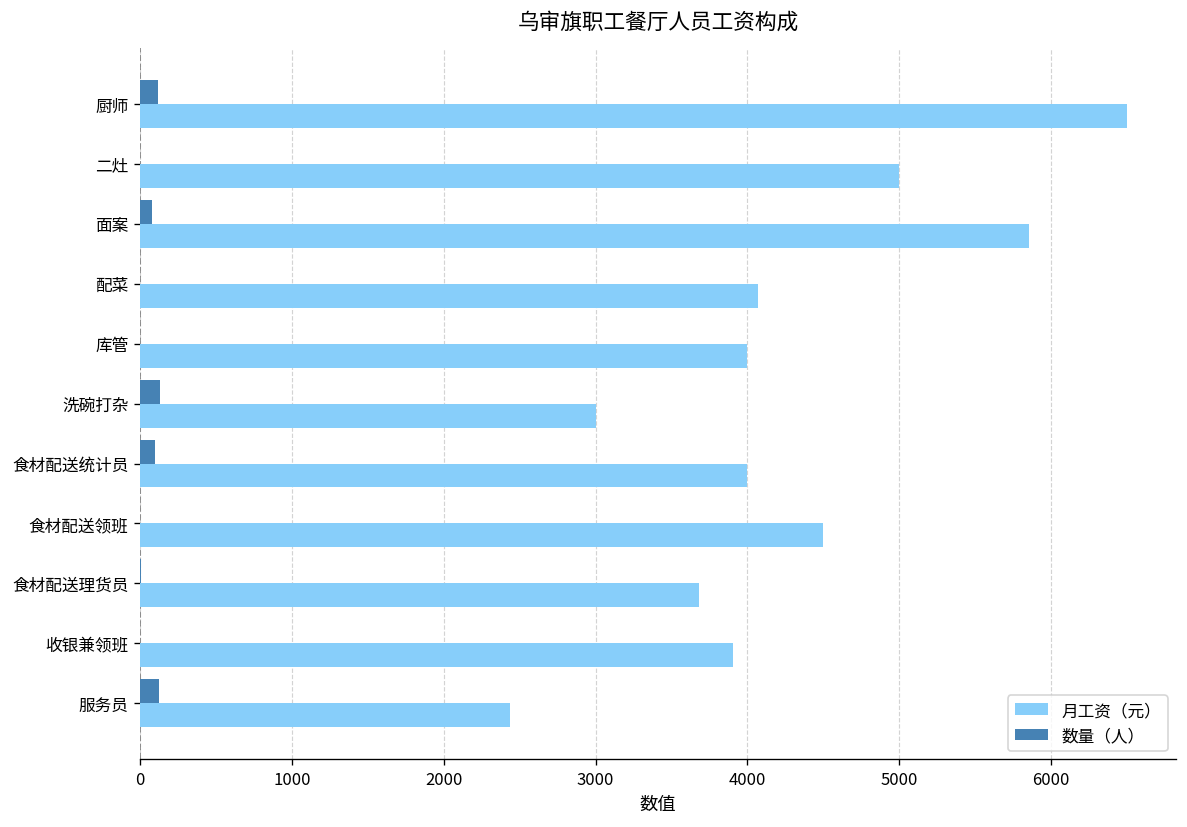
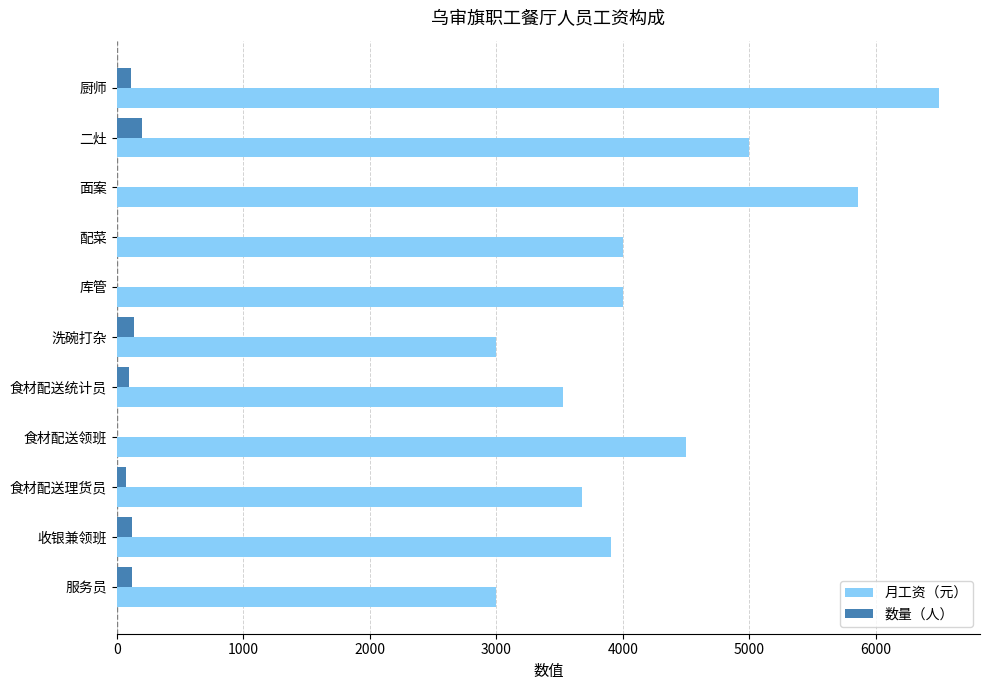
数量（人）, 二灶: 0 -> 200
数量（人）, 面案: 80 -> 0
月工资（元）, 配菜: 4070 -> 4000
月工资（元）, 食材配送统计员: 4000 -> 3530
数量（人）, 食材配送理货员: 0 -> 70
数量（人）, 收银兼领班: 0 -> 120
月工资（元）, 服务员: 2440 -> 3000
